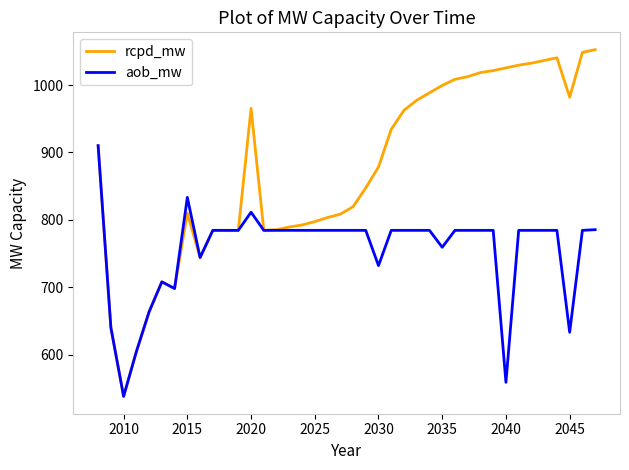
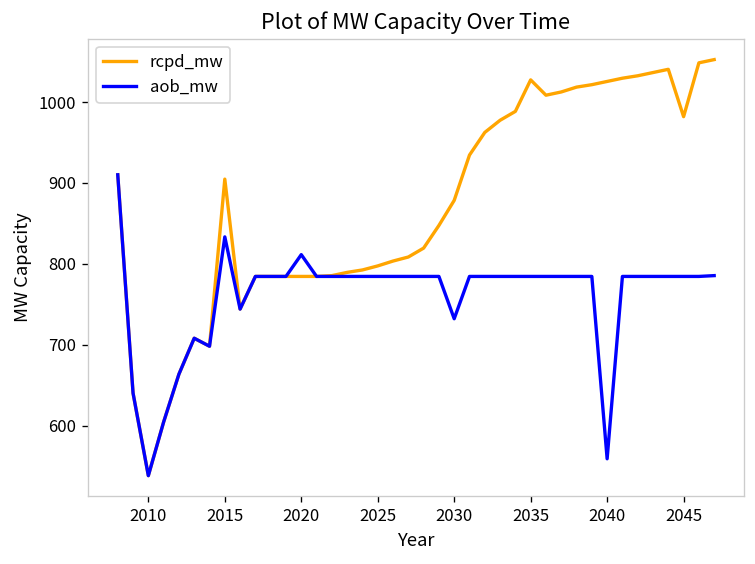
rcpd_mw, 2015: 810 -> 900
rcpd_mw, 2020: 970 -> 780
rcpd_mw, 2035: 1000 -> 1030
aob_mw, 2035: 760 -> 780
aob_mw, 2045: 630 -> 780
